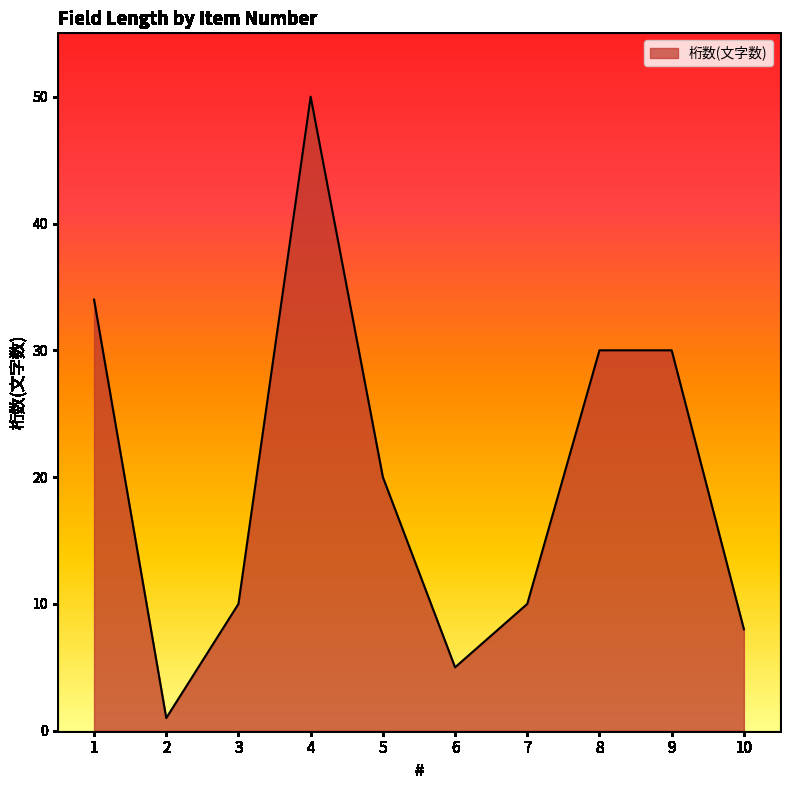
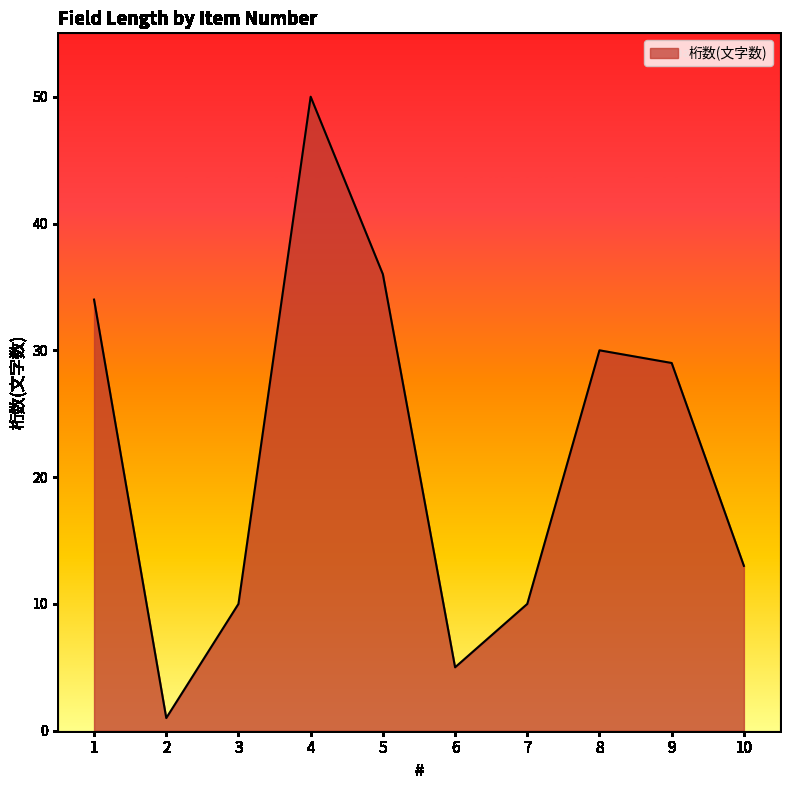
5: 20 -> 36
9: 30 -> 29
10: 8 -> 13
